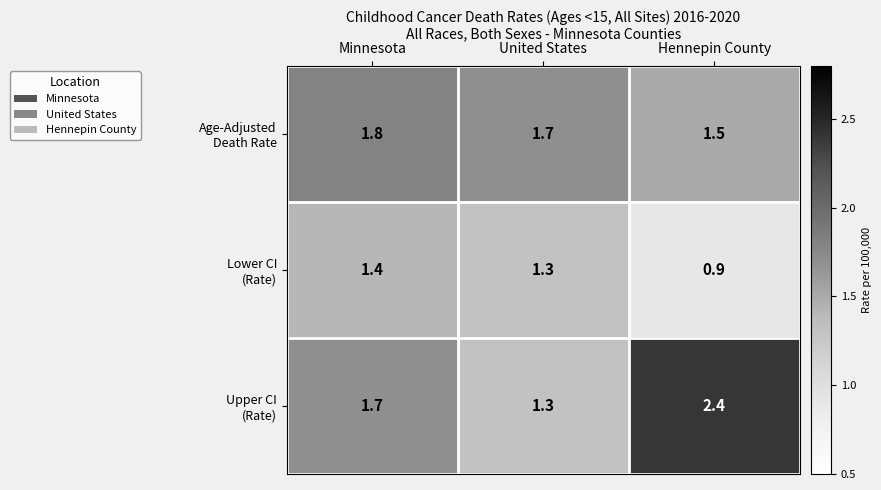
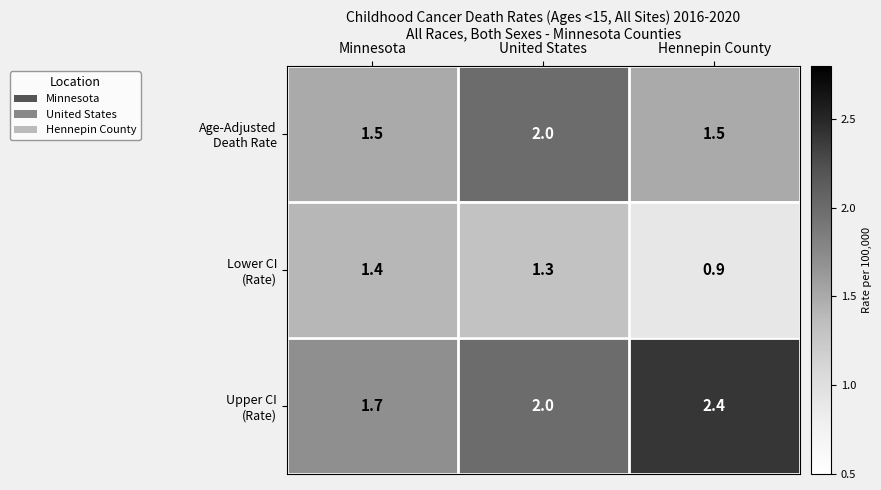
Age-Adjusted Death Rate, Minnesota: 1.8 -> 1.5
Age-Adjusted Death Rate, United States: 1.7 -> 2.0
Upper CI (Rate), United States: 1.3 -> 2.0
